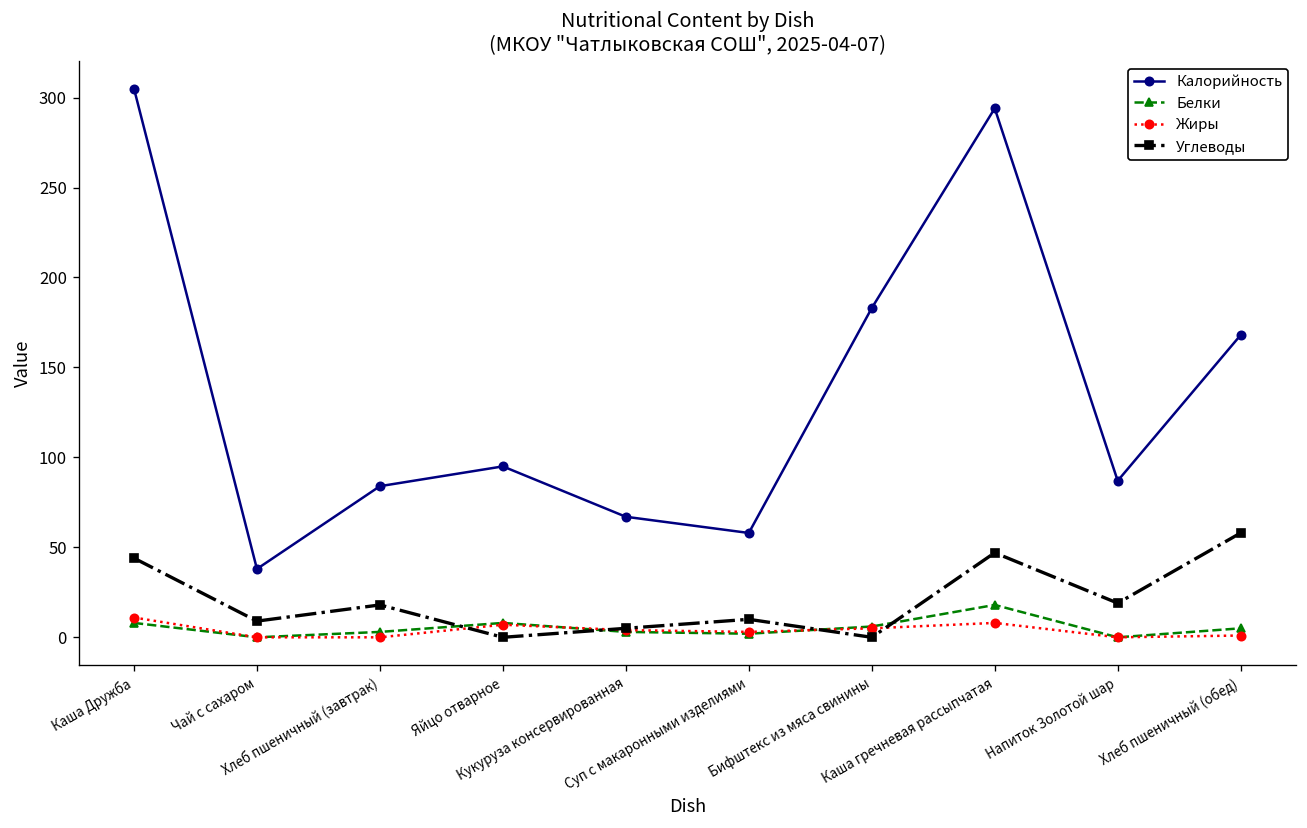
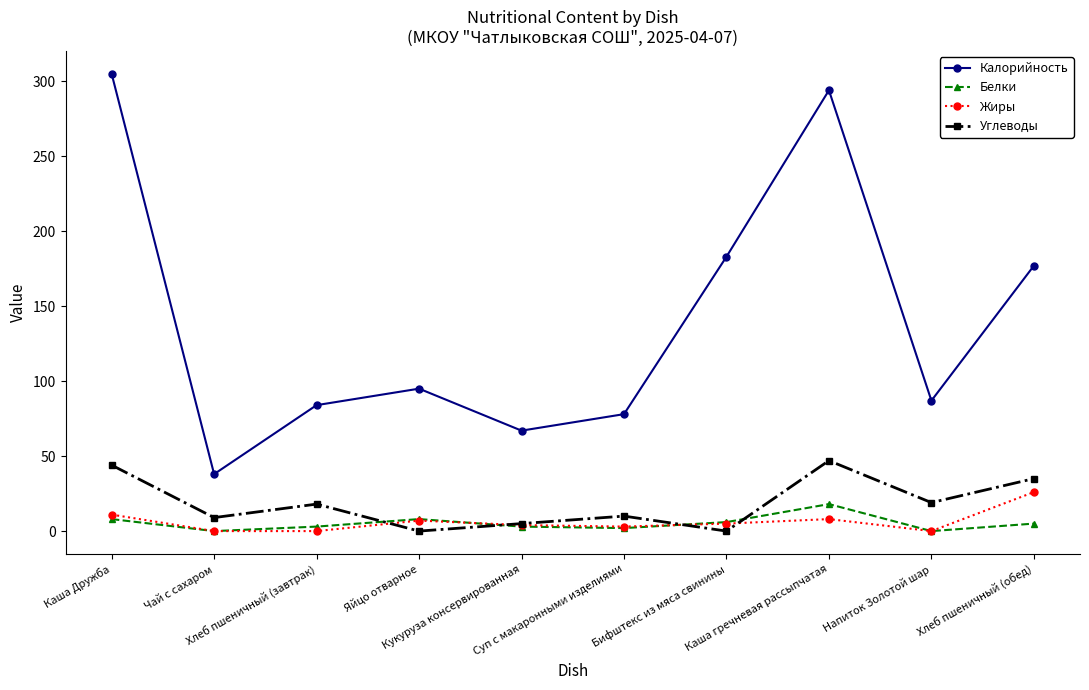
Калорийность, Суп с макаронными изделиями: 58 -> 78
Калорийность, Хлеб пшеничный (обед): 168 -> 177
Жиры, Хлеб пшеничный (обед): 1 -> 26
Углеводы, Хлеб пшеничный (обед): 58 -> 35
